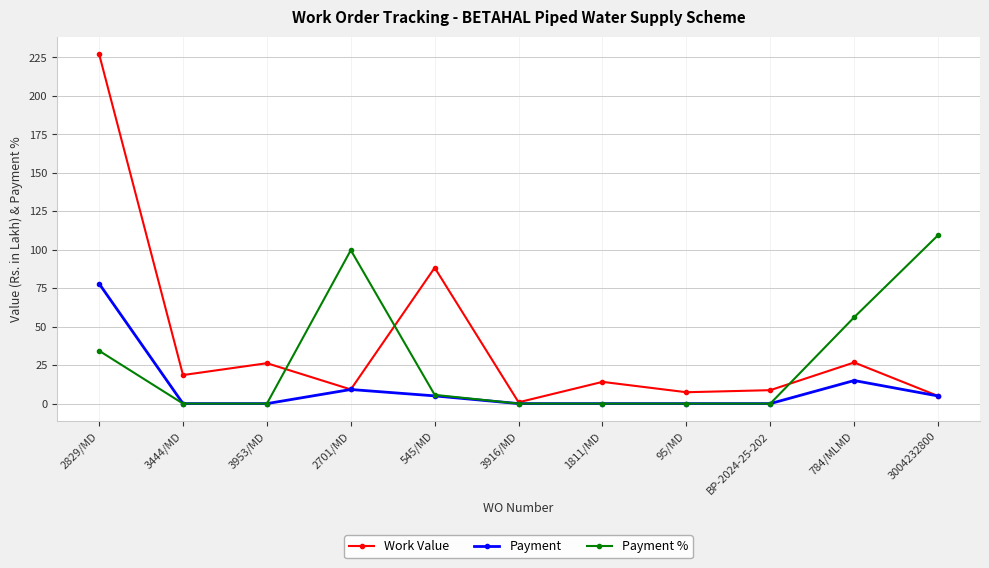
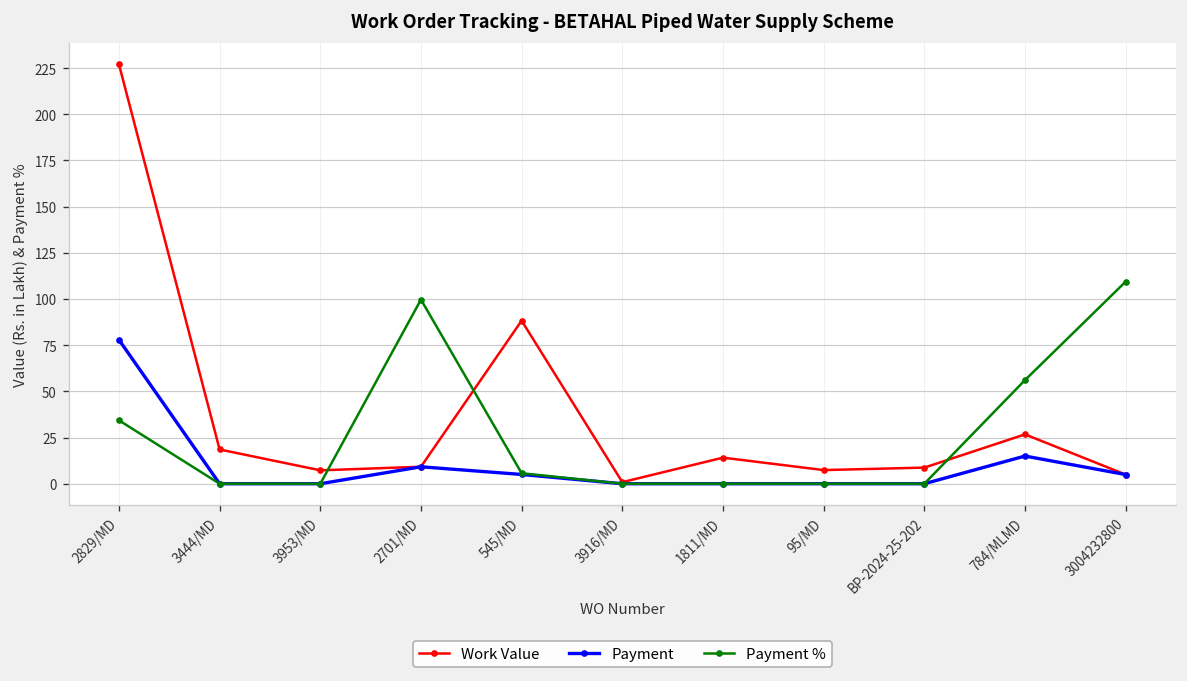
Work Value, 3953/MD: 26 -> 7
